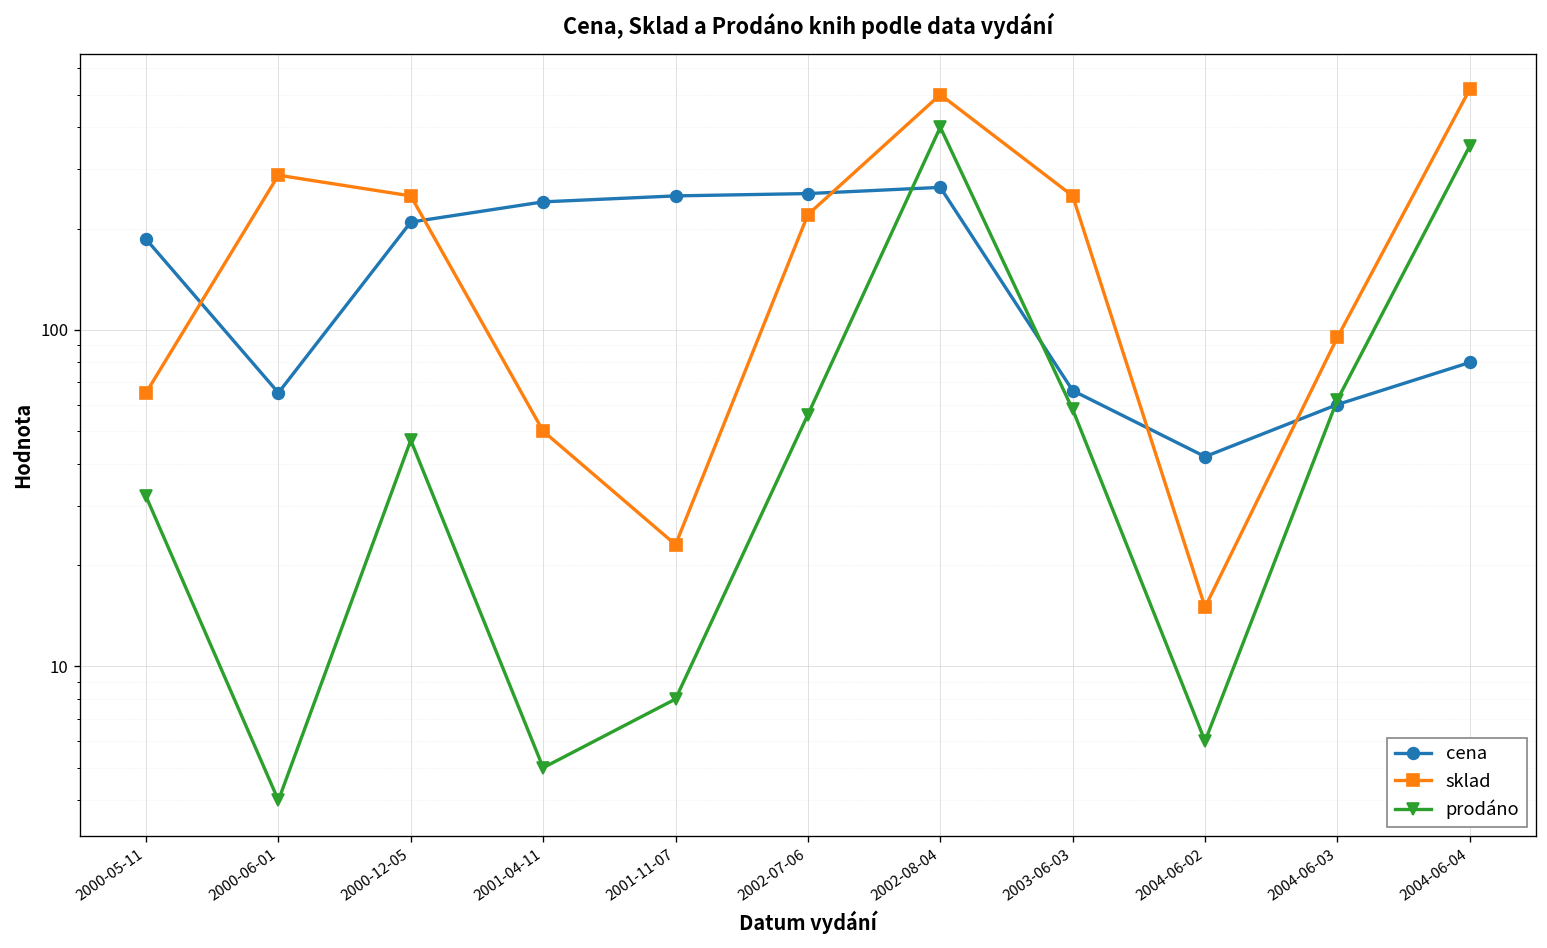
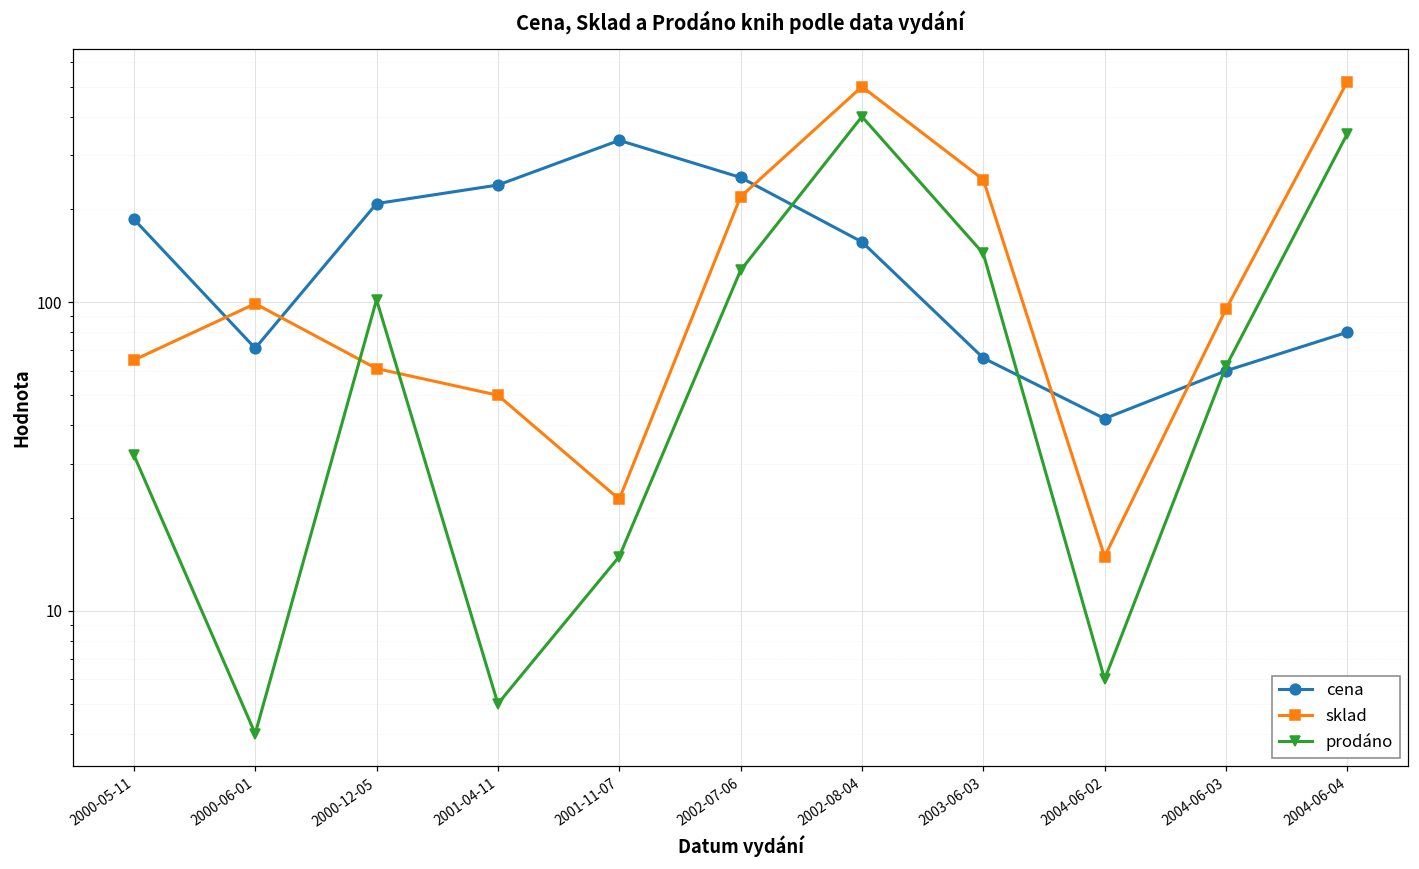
cena, 2000-06-01: 65 -> 71
sklad, 2000-06-01: 290 -> 99
sklad, 2000-12-05: 250 -> 61
prodáno, 2000-12-05: 47 -> 102
cena, 2001-11-07: 250 -> 340
prodáno, 2001-11-07: 8 -> 15
prodáno, 2002-07-06: 56 -> 130
cena, 2002-08-04: 270 -> 160
prodáno, 2003-06-03: 58 -> 140
